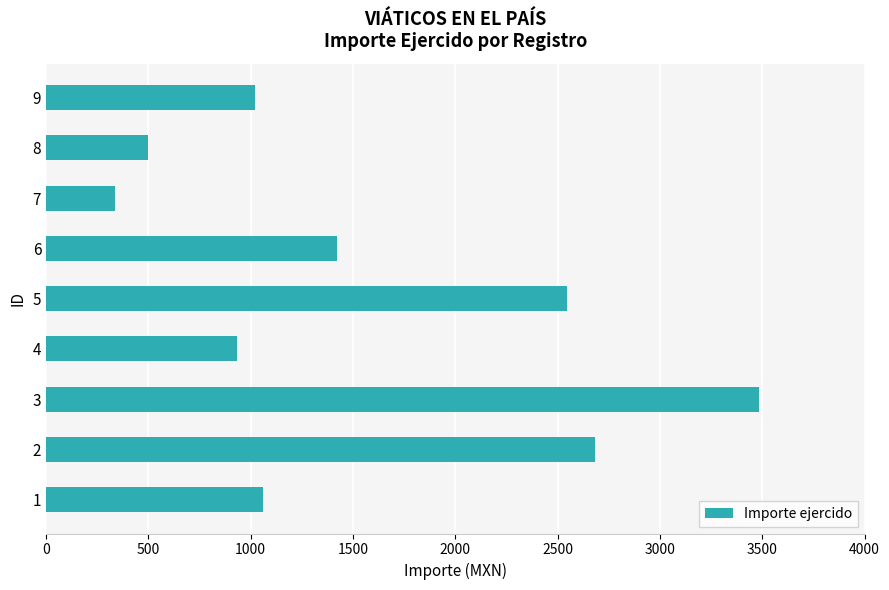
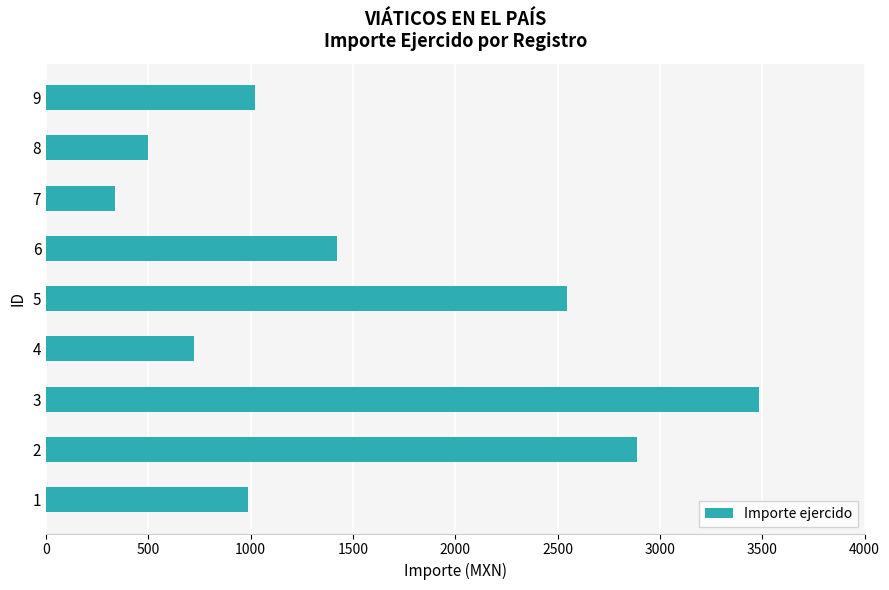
4: 930 -> 720
2: 2680 -> 2890
1: 1060 -> 990
